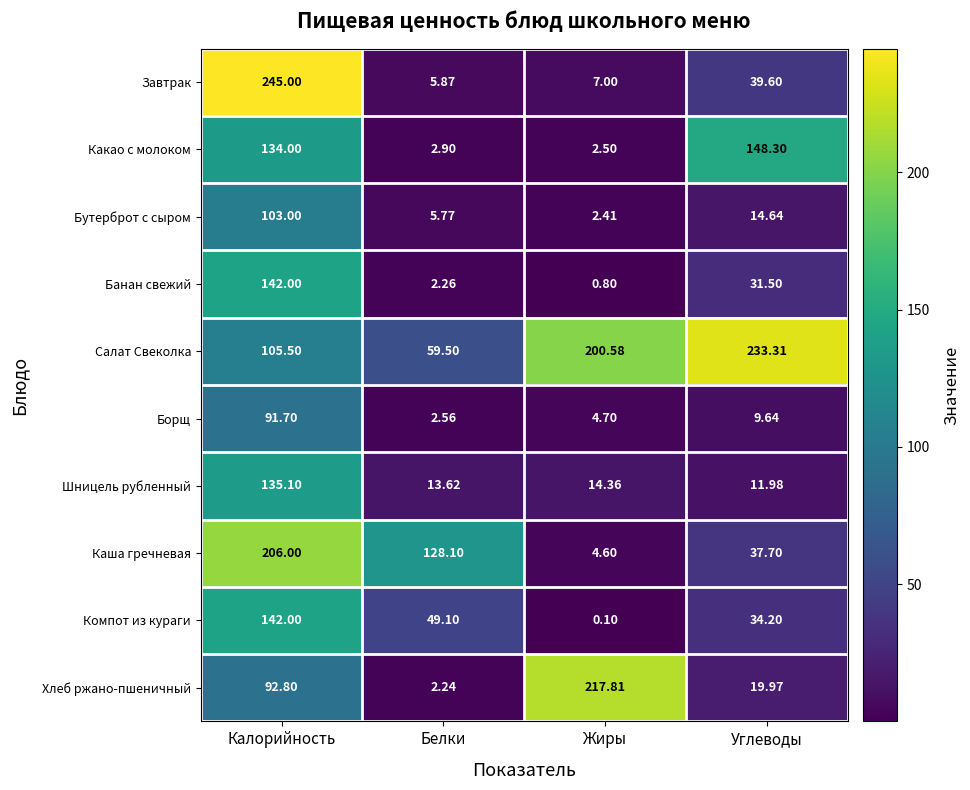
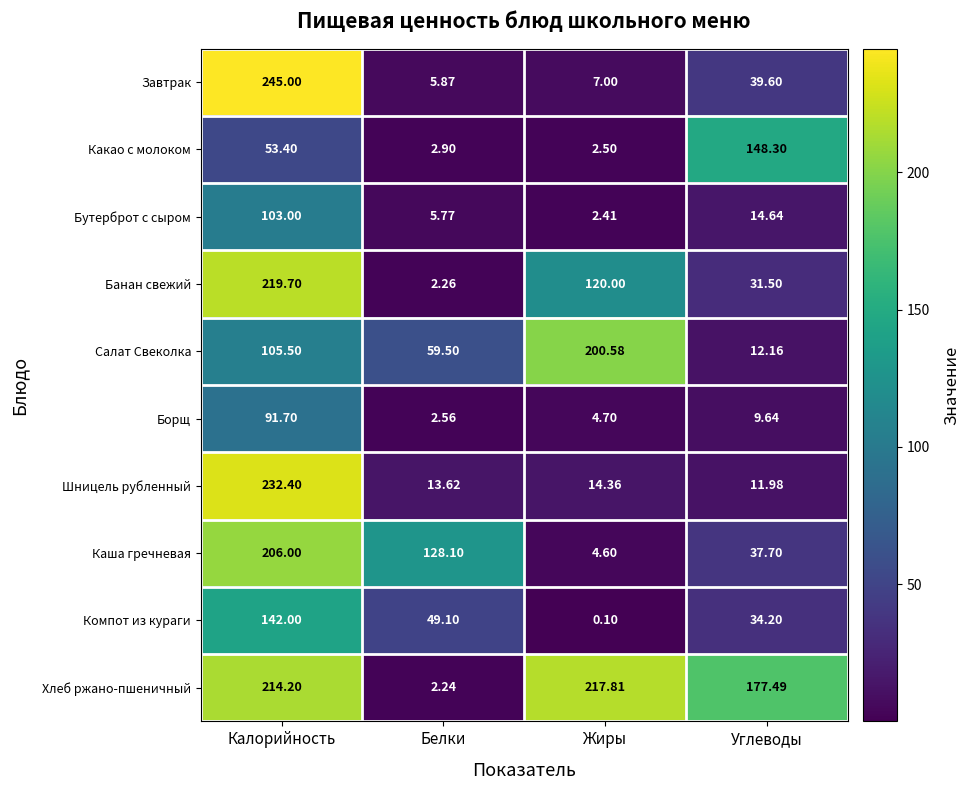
Какао с молоком, Калорийность: 134.00 -> 53.40
Банан свежий, Калорийность: 142.00 -> 219.70
Банан свежий, Жиры: 0.80 -> 120.00
Салат Свеколка, Углеводы: 233.31 -> 12.16
Шницель рубленный, Калорийность: 135.10 -> 232.40
Хлеб ржано-пшеничный, Калорийность: 92.80 -> 214.20
Хлеб ржано-пшеничный, Углеводы: 19.97 -> 177.49
